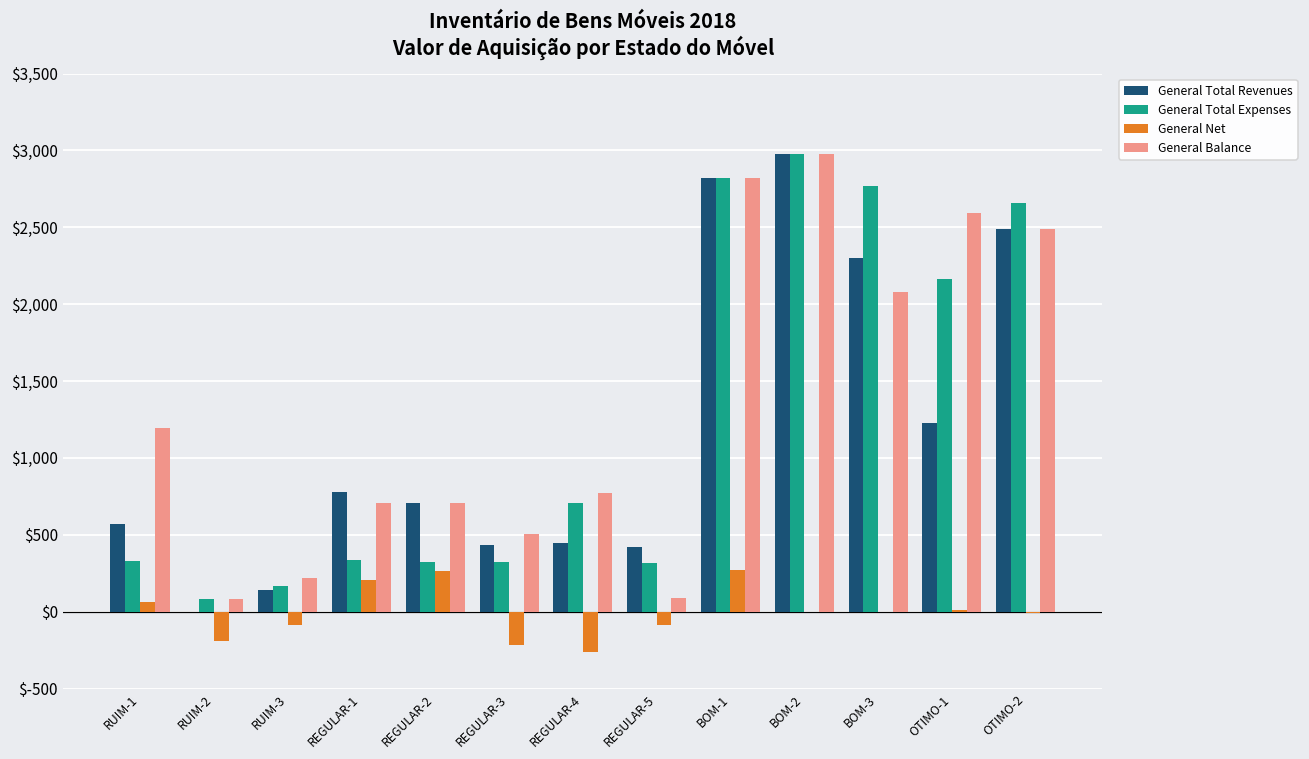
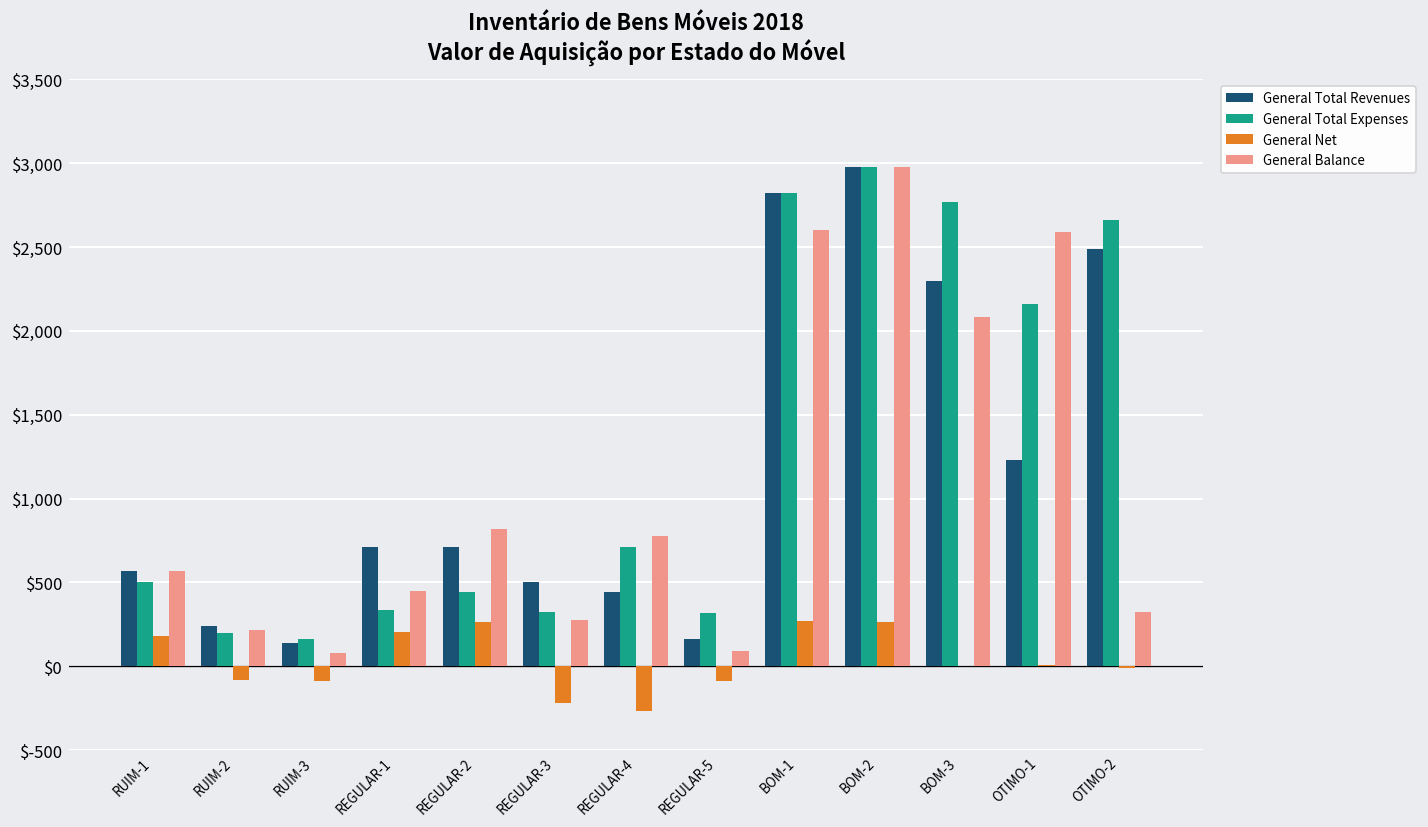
General Total Expenses, RUIM-1: $330 -> $500
General Net, RUIM-1: $70 -> $180
General Balance, RUIM-1: $1,200 -> $570
General Total Revenues, RUIM-2: $0 -> $240
General Total Expenses, RUIM-2: $80 -> $200
General Net, RUIM-2: $-190 -> $-80
General Balance, RUIM-2: $80 -> $220
General Balance, RUIM-3: $220 -> $80
General Total Revenues, REGULAR-1: $780 -> $710
General Balance, REGULAR-1: $710 -> $450
General Total Expenses, REGULAR-2: $320 -> $450
General Balance, REGULAR-2: $710 -> $820
General Total Revenues, REGULAR-3: $440 -> $500
General Balance, REGULAR-3: $500 -> $280
General Total Revenues, REGULAR-5: $420 -> $170
General Balance, BOM-1: $2,820 -> $2,600
General Net, BOM-2: $0 -> $270
General Balance, OTIMO-2: $2,490 -> $330
